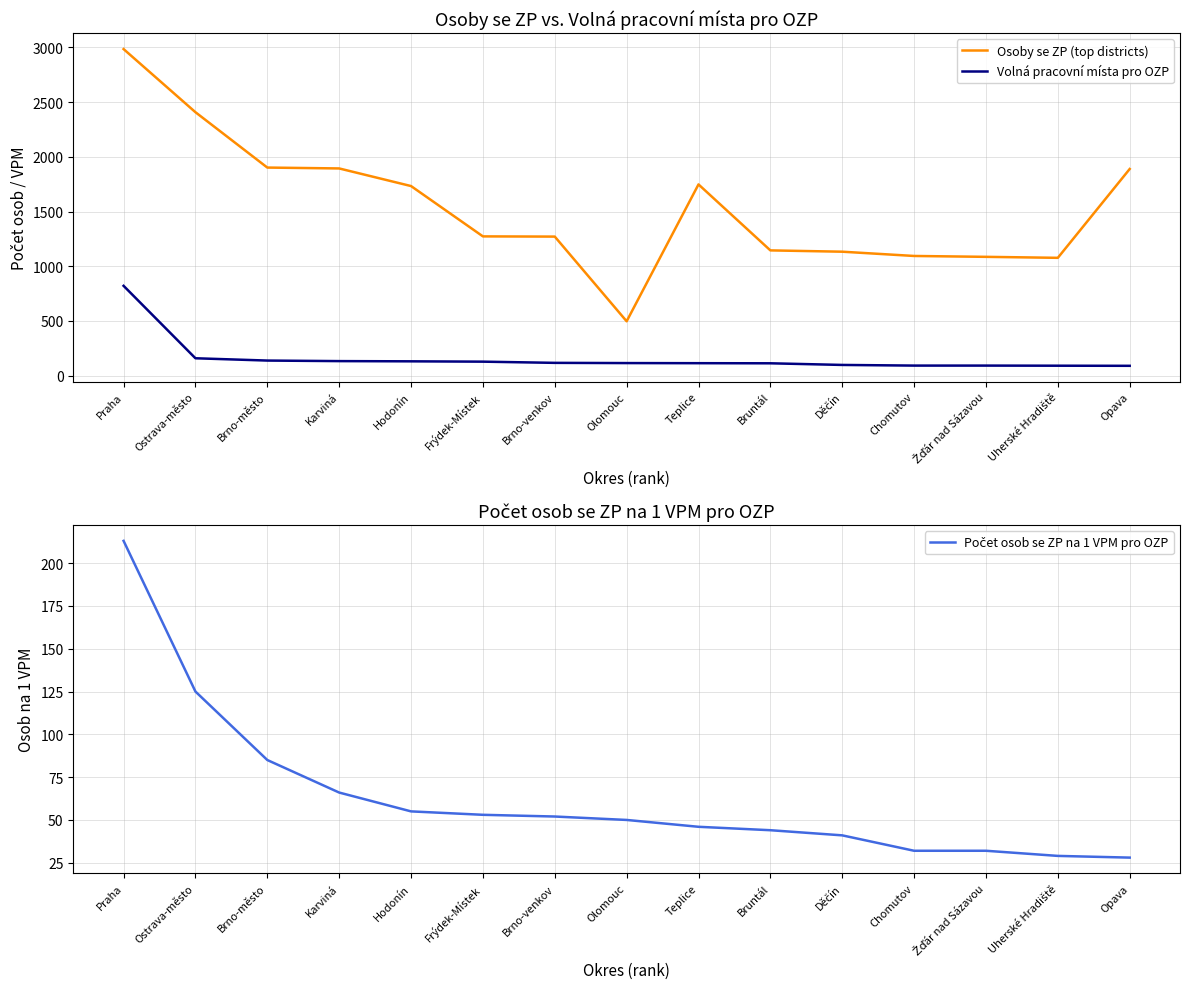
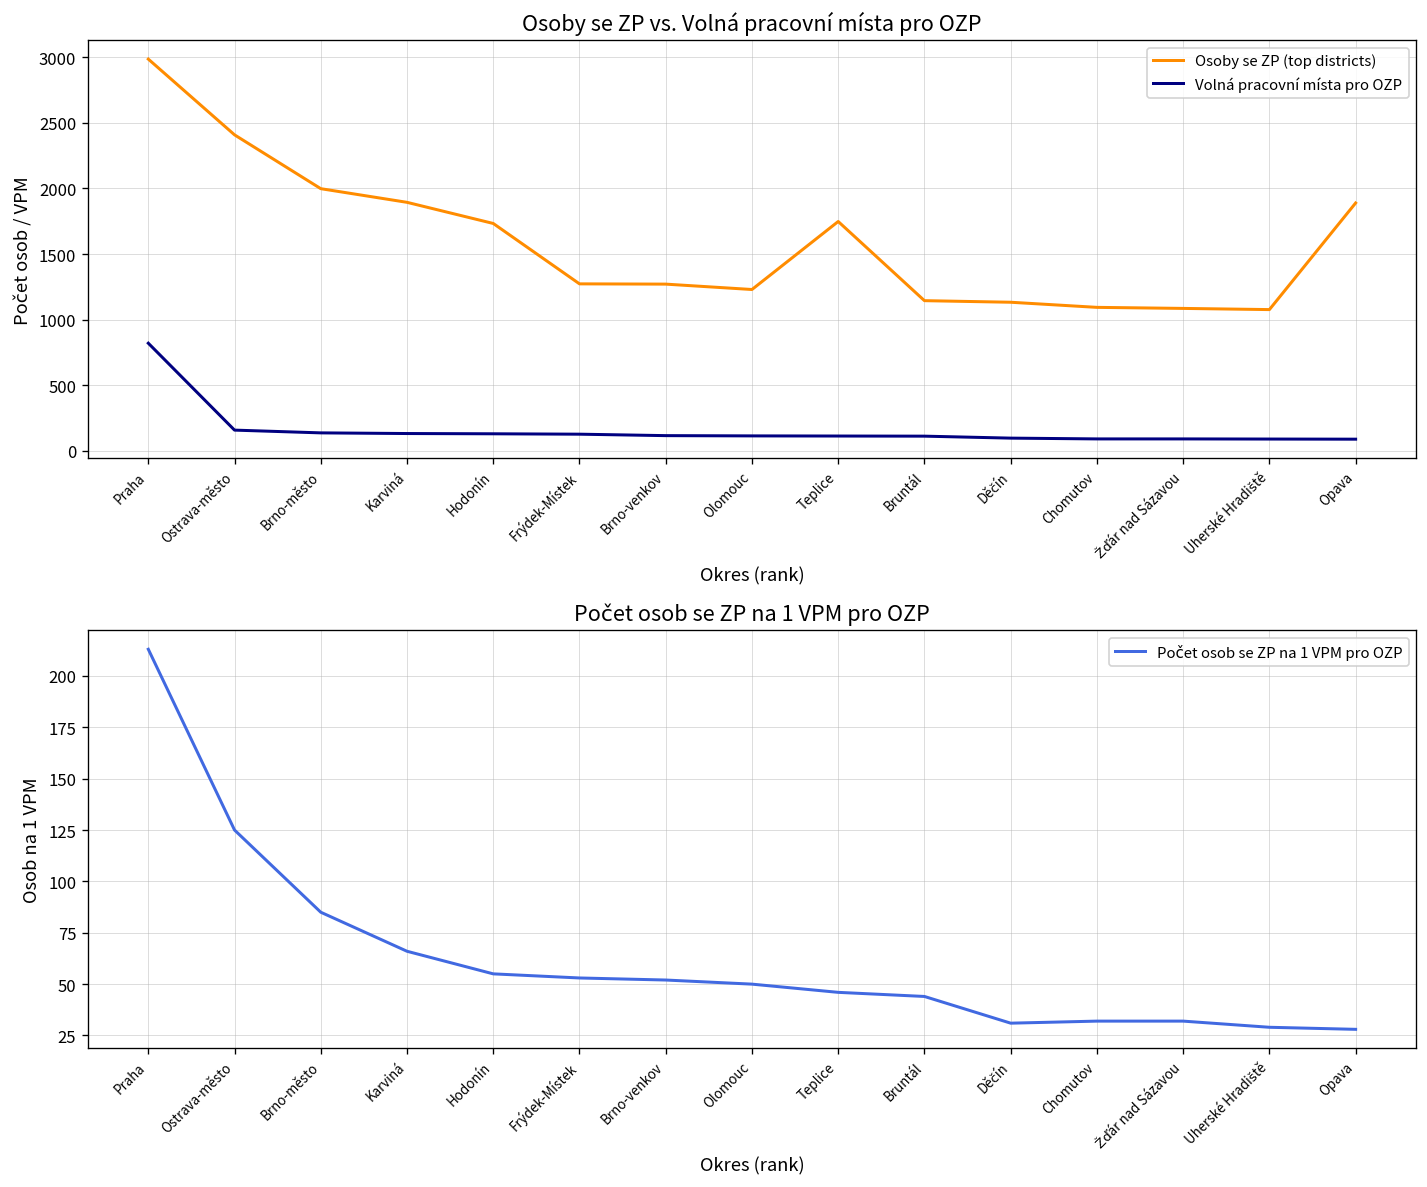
Osoby se ZP vs. Volná pracovní místa pro OZP, Osoby se ZP (top districts), Brno-město: 1900 -> 2000
Osoby se ZP vs. Volná pracovní místa pro OZP, Osoby se ZP (top districts), Olomouc: 500 -> 1230
Počet osob se ZP na 1 VPM pro OZP, Děčín: 41 -> 31
